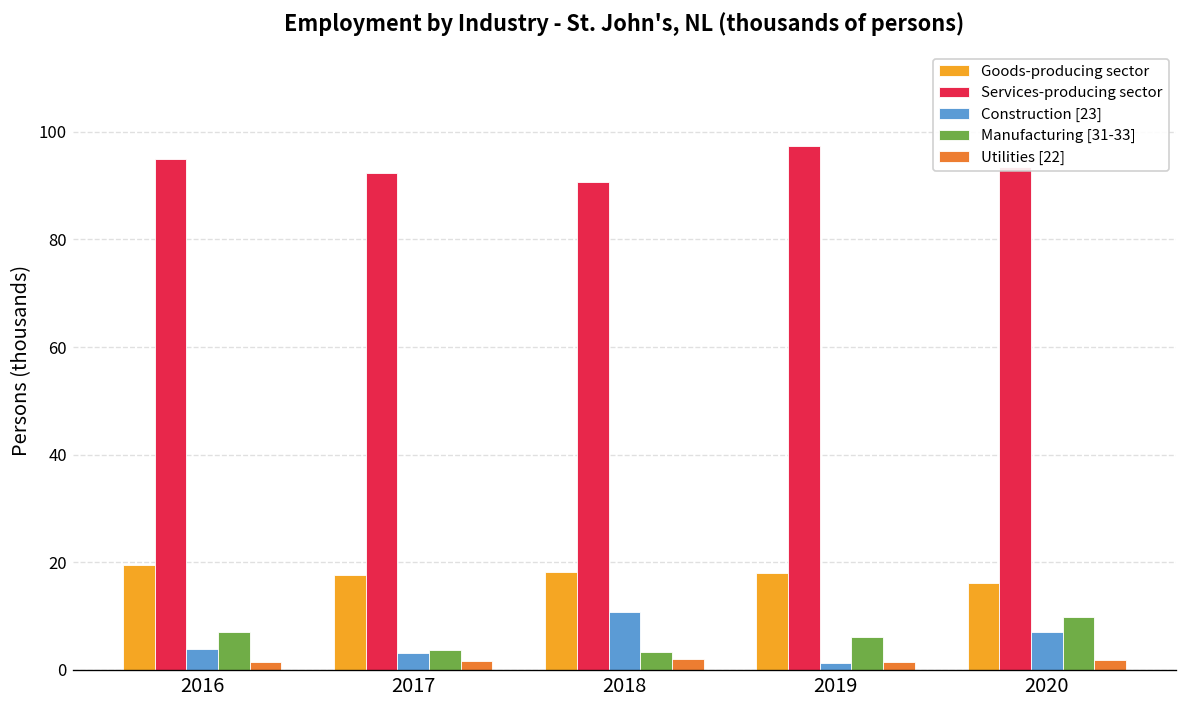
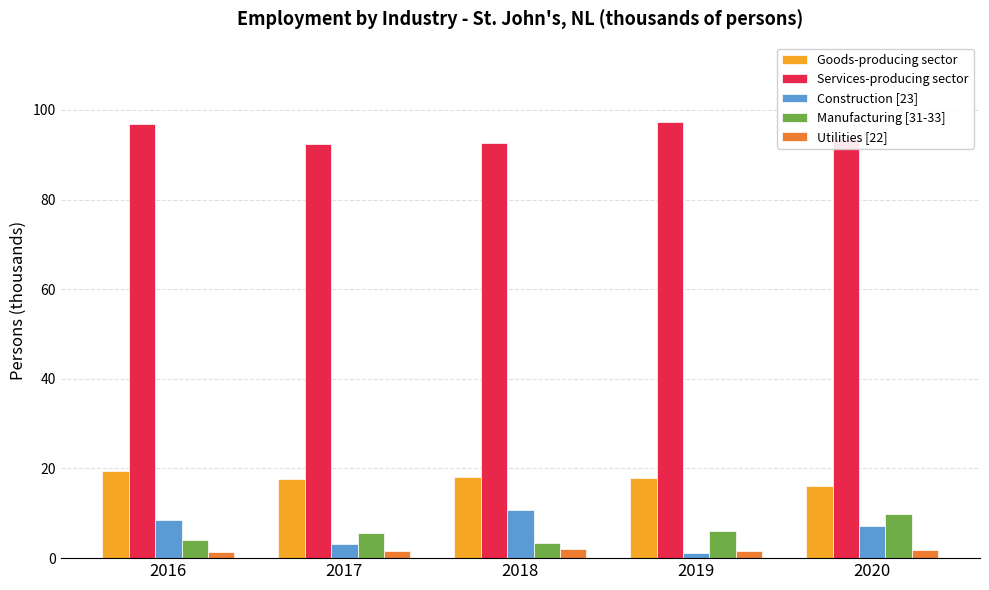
Services-producing sector, 2016: 95 -> 97
Construction [23], 2016: 4 -> 8
Manufacturing [31-33], 2016: 7 -> 4
Manufacturing [31-33], 2017: 4 -> 6
Services-producing sector, 2018: 91 -> 93
